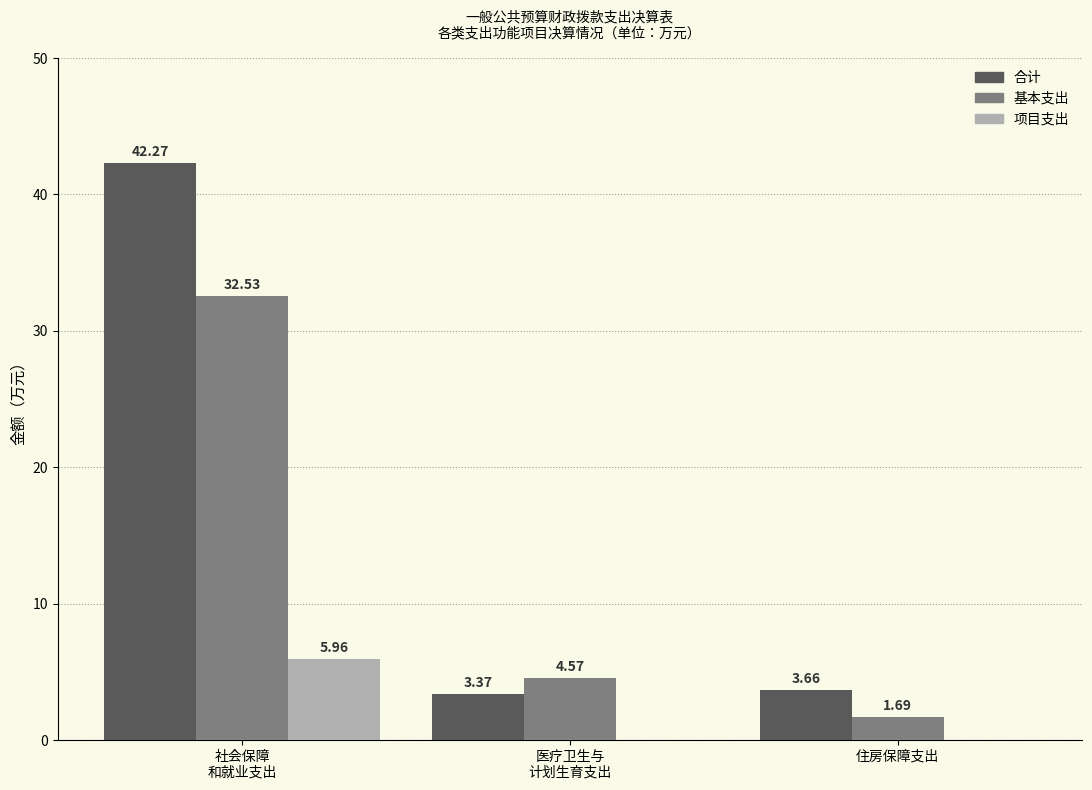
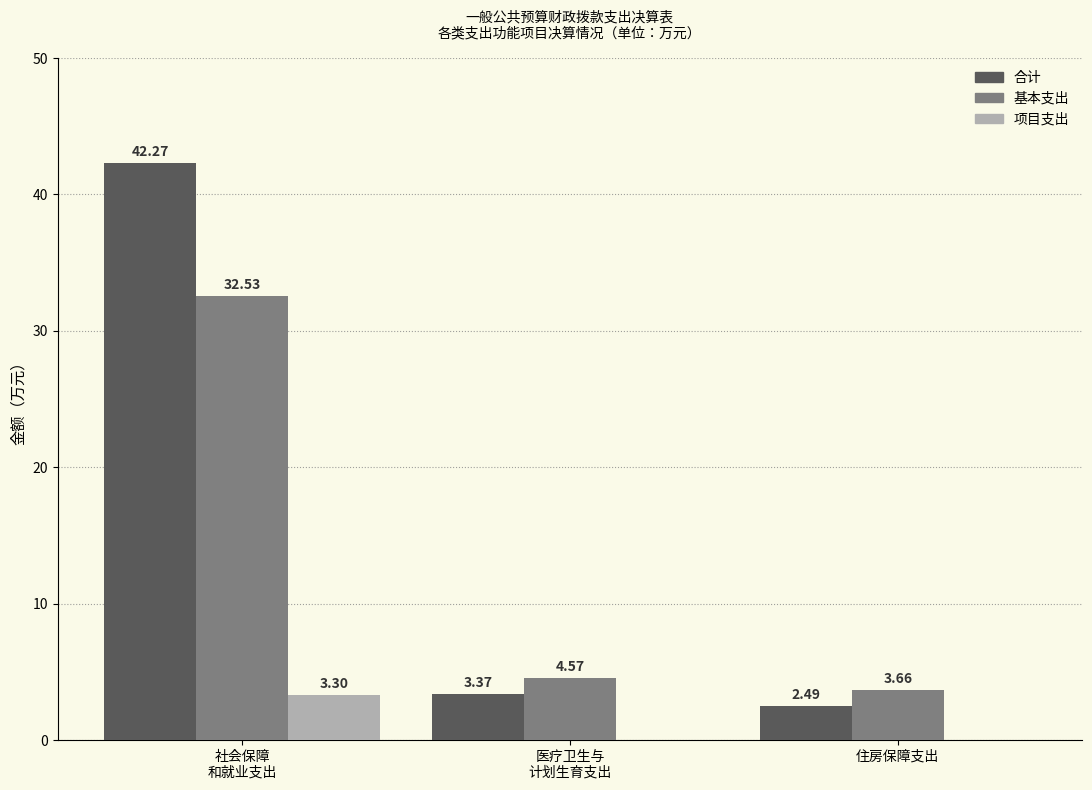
项目支出, 社会保障 和就业支出: 5.96 -> 3.30
合计, 住房保障支出: 3.66 -> 2.49
基本支出, 住房保障支出: 1.69 -> 3.66
